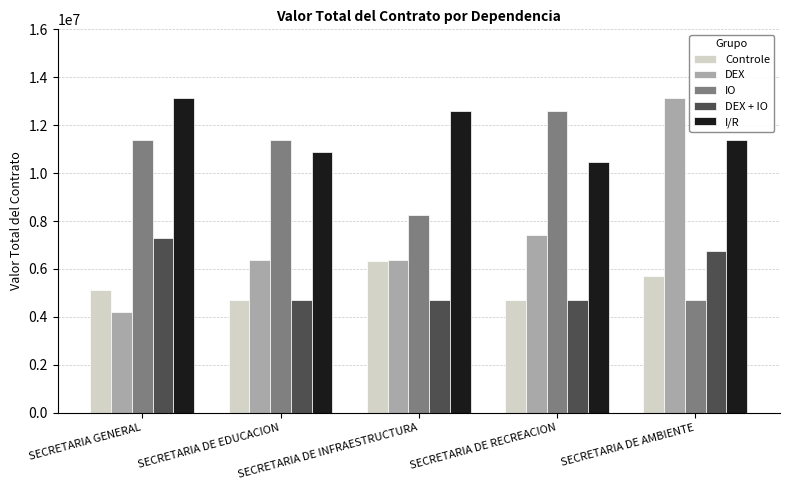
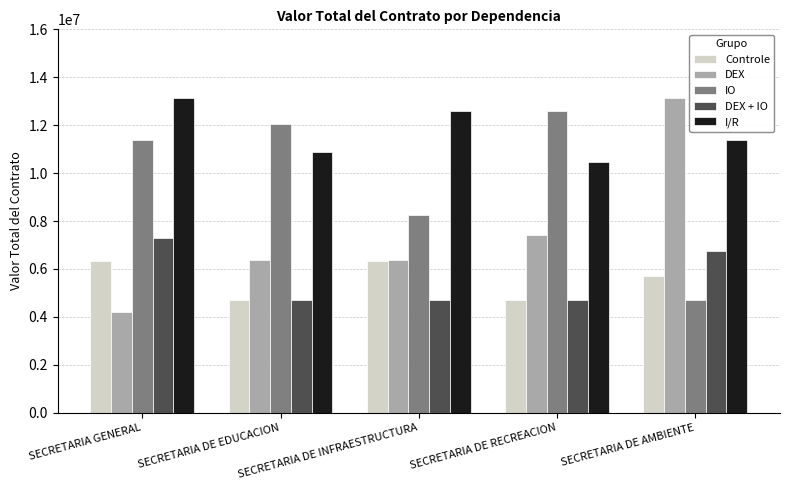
Controle, SECRETARIA GENERAL: 5100000 -> 6300000
IO, SECRETARIA DE EDUCACION: 11400000 -> 12100000
